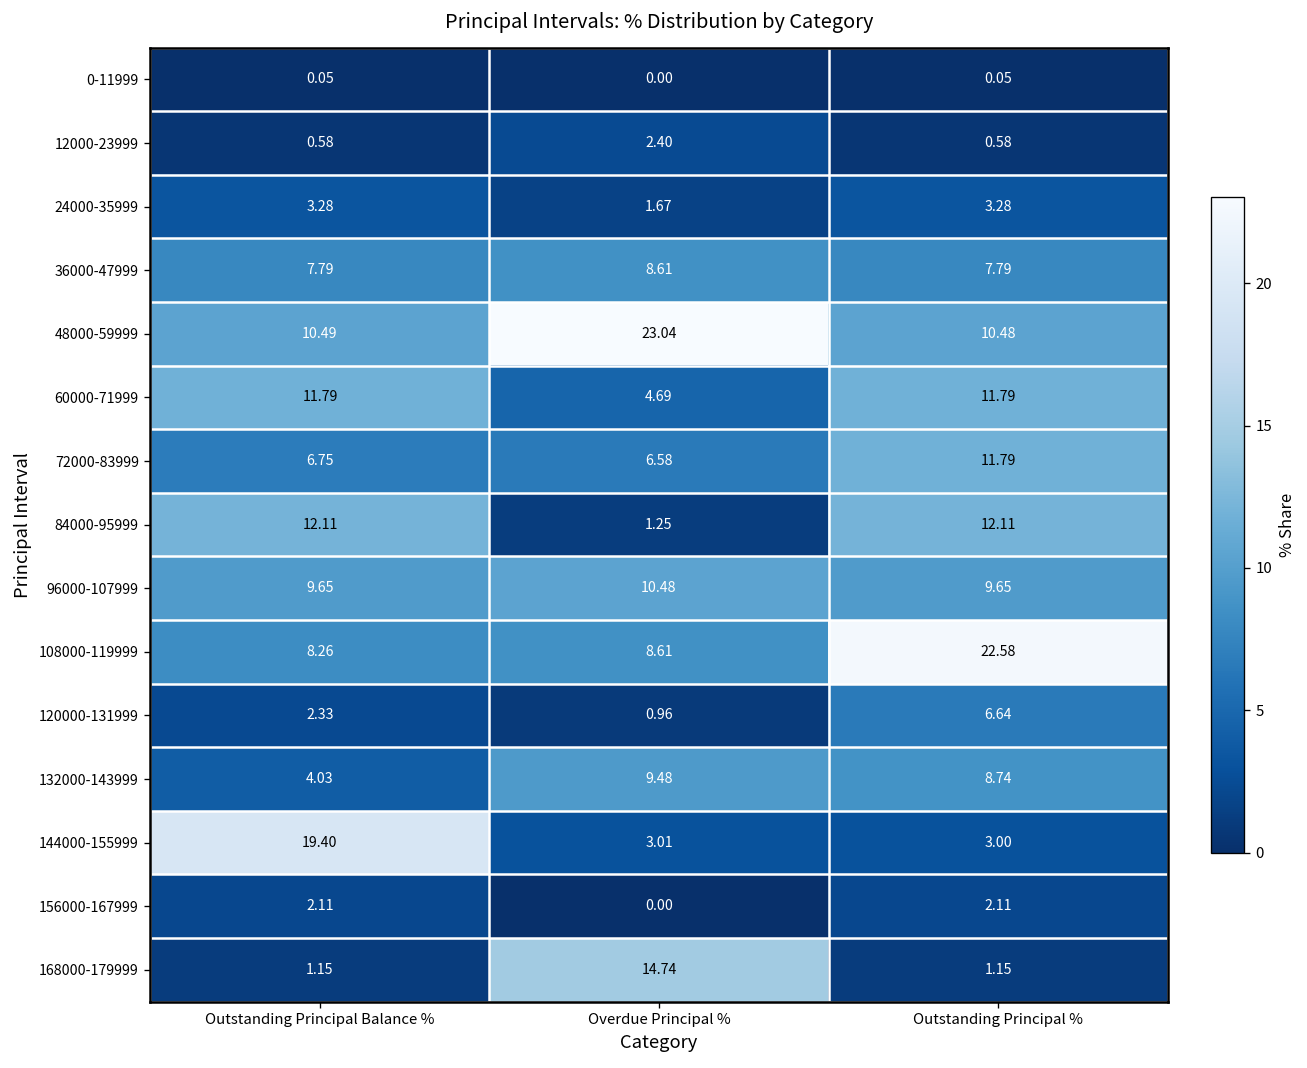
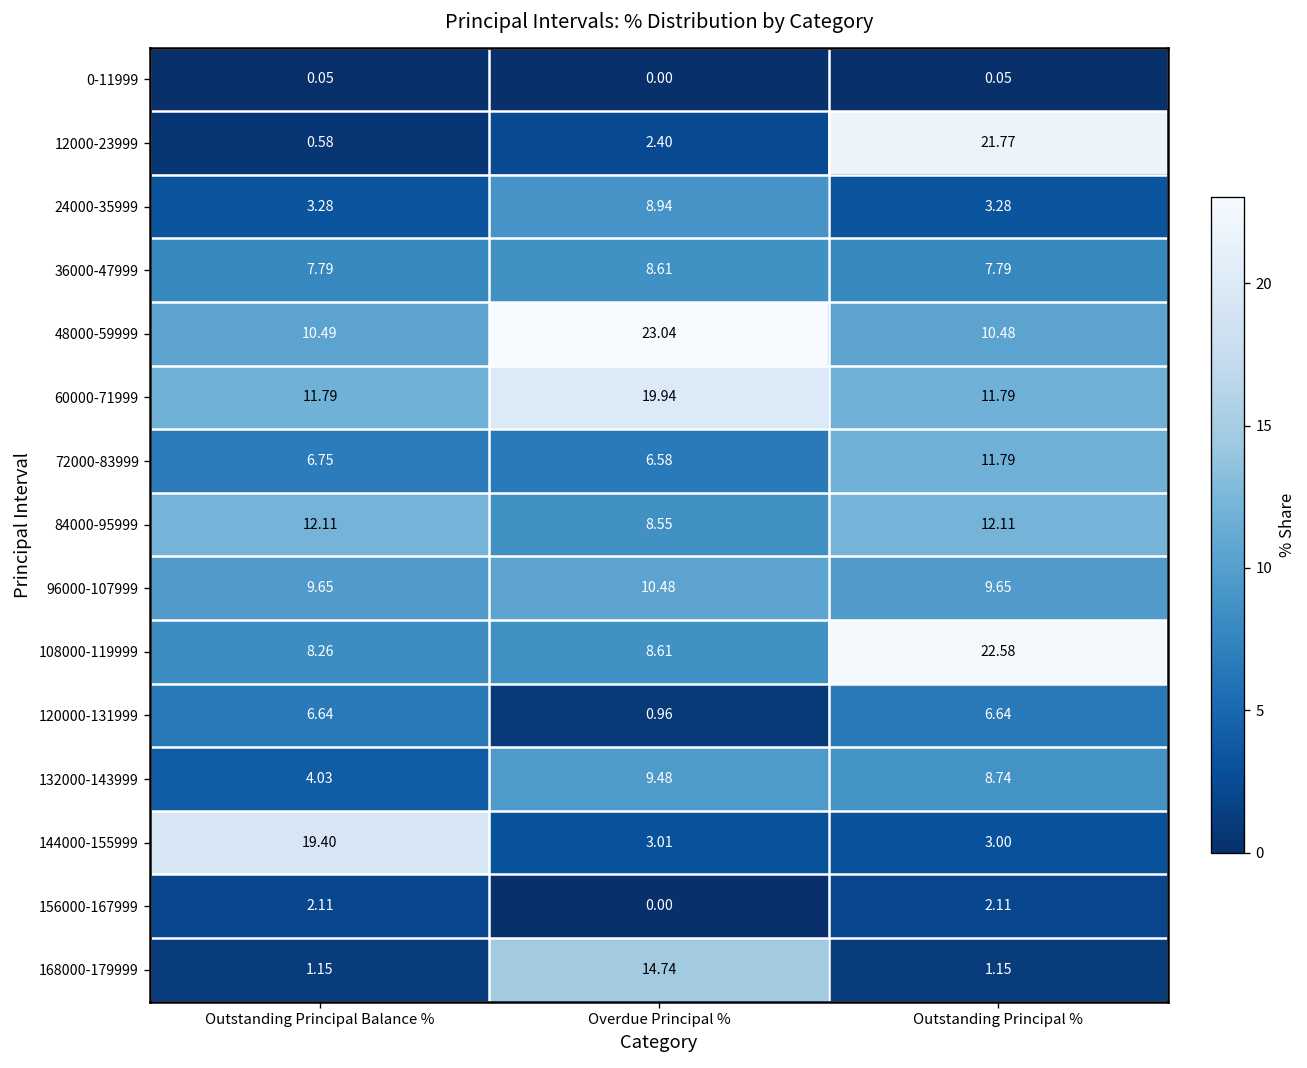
12000-23999, Outstanding Principal %: 0.58 -> 21.77
24000-35999, Overdue Principal %: 1.67 -> 8.94
60000-71999, Overdue Principal %: 4.69 -> 19.94
84000-95999, Overdue Principal %: 1.25 -> 8.55
120000-131999, Outstanding Principal Balance %: 2.33 -> 6.64
